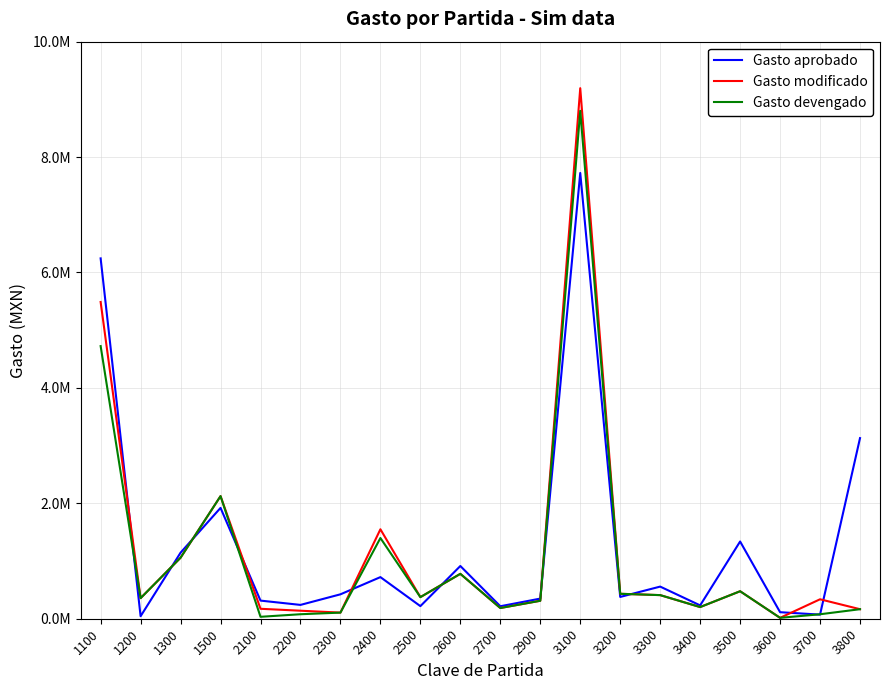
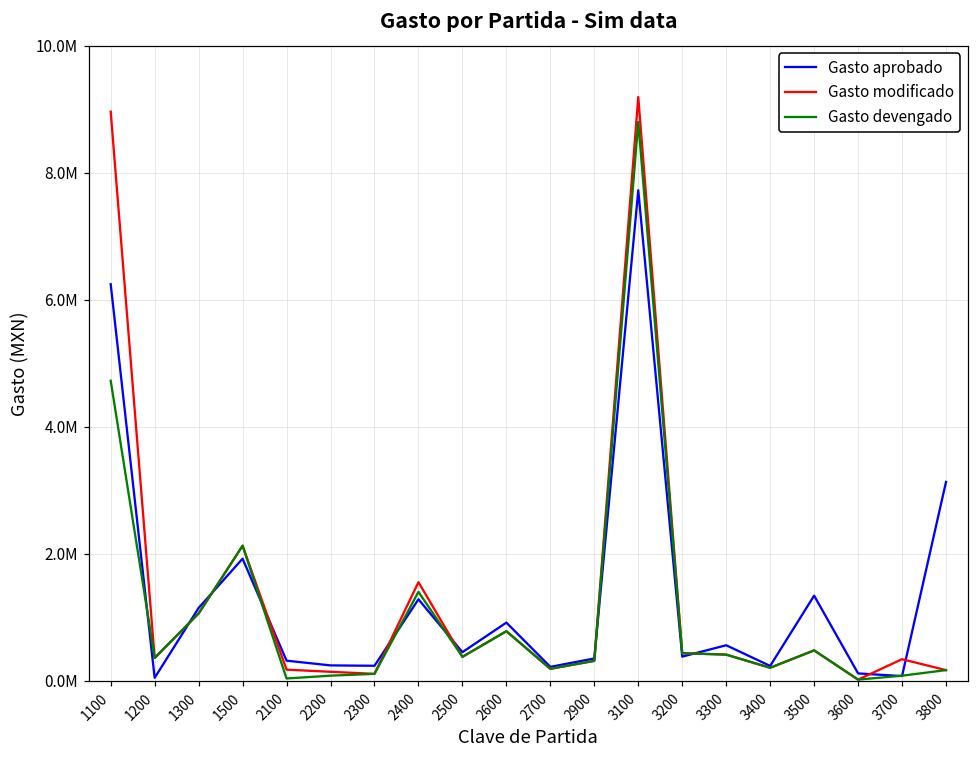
Gasto modificado, 1100: 5500000 -> 9000000
Gasto aprobado, 2300: 400000 -> 200000
Gasto aprobado, 2400: 700000 -> 1300000
Gasto aprobado, 2500: 200000 -> 400000
